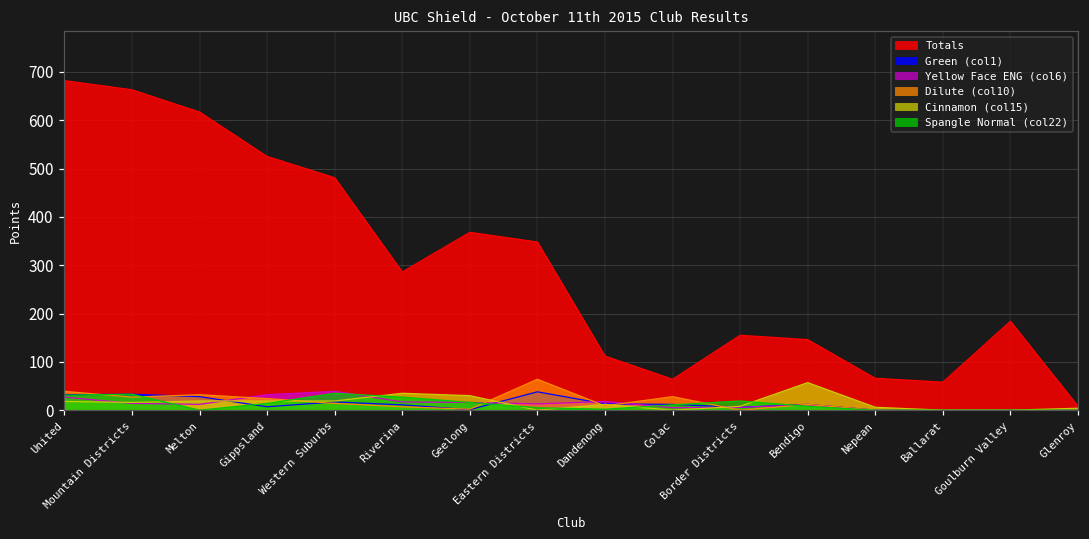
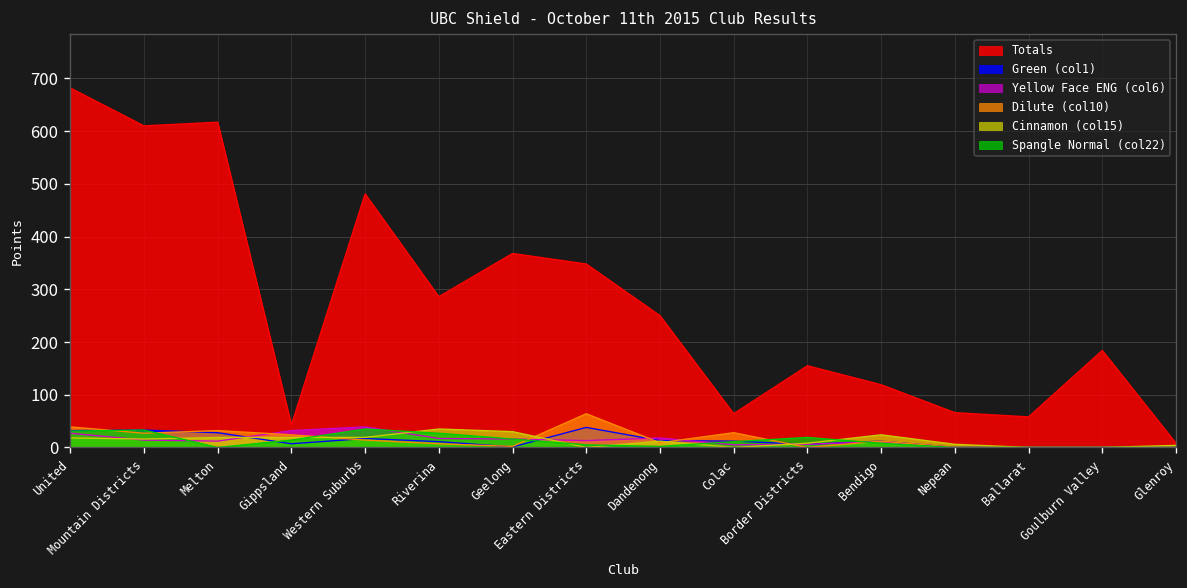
Totals, Mountain Districts: 660 -> 610
Totals, Gippsland: 530 -> 40
Totals, Dandenong: 110 -> 250
Totals, Bendigo: 150 -> 120
Cinnamon (col15), Bendigo: 60 -> 20
